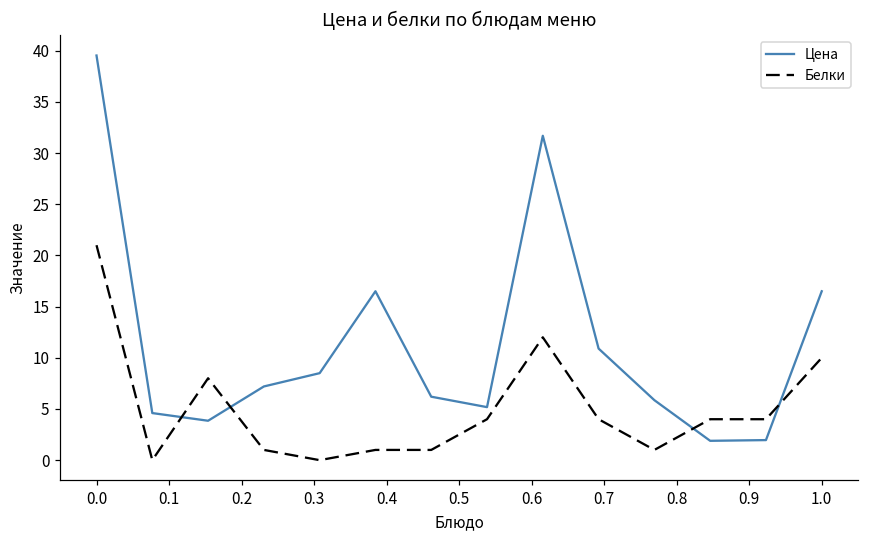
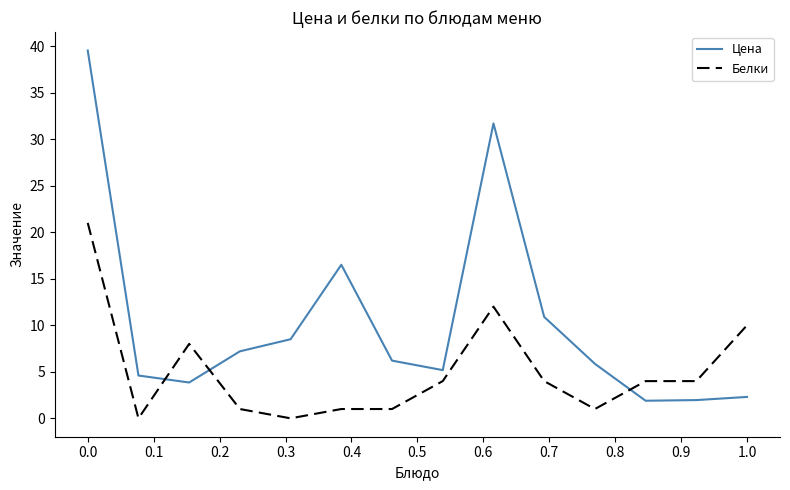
Цена, 1.0: 17 -> 2
